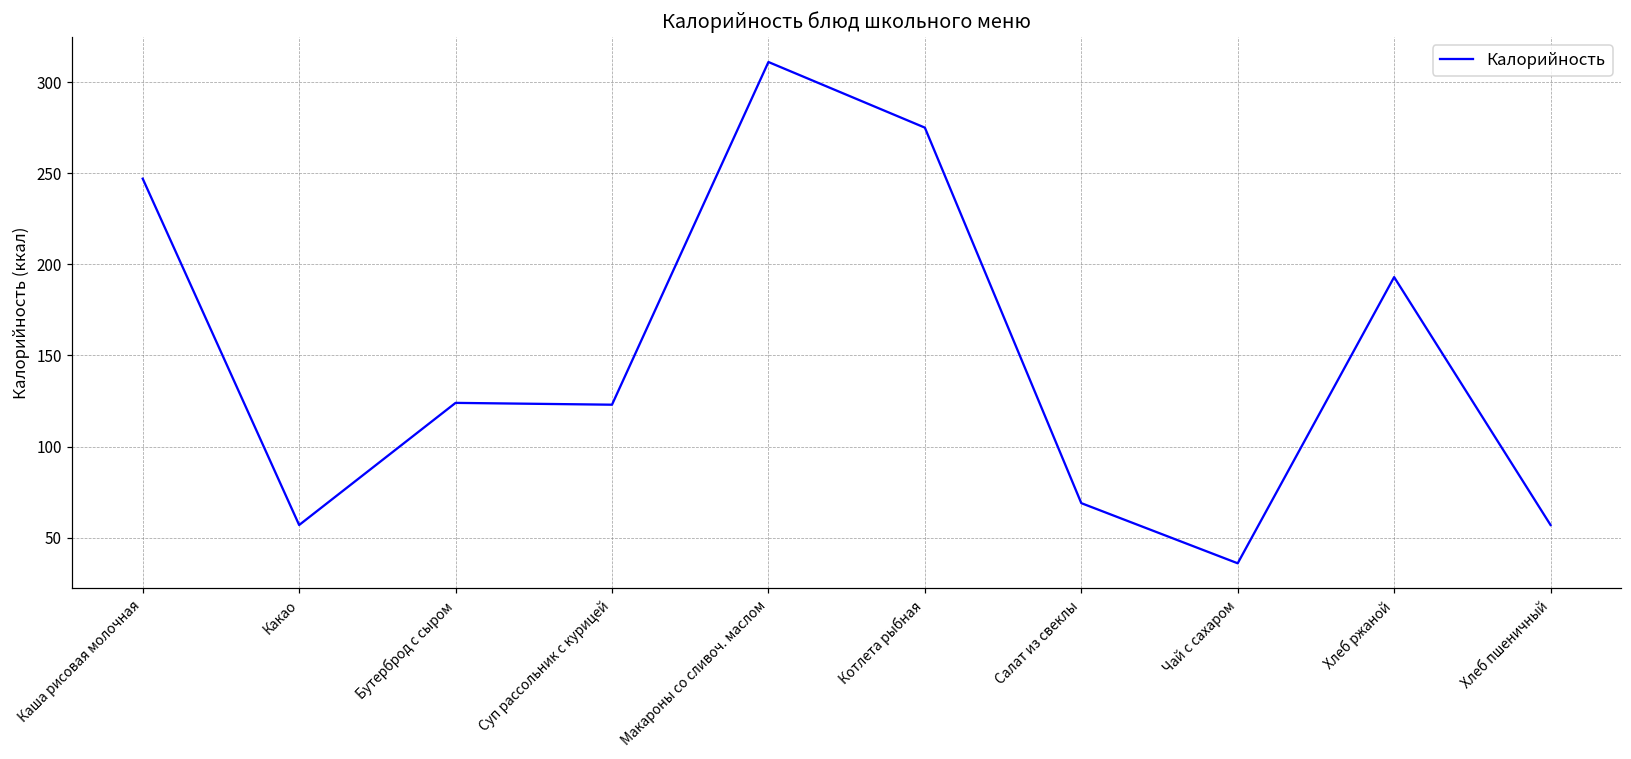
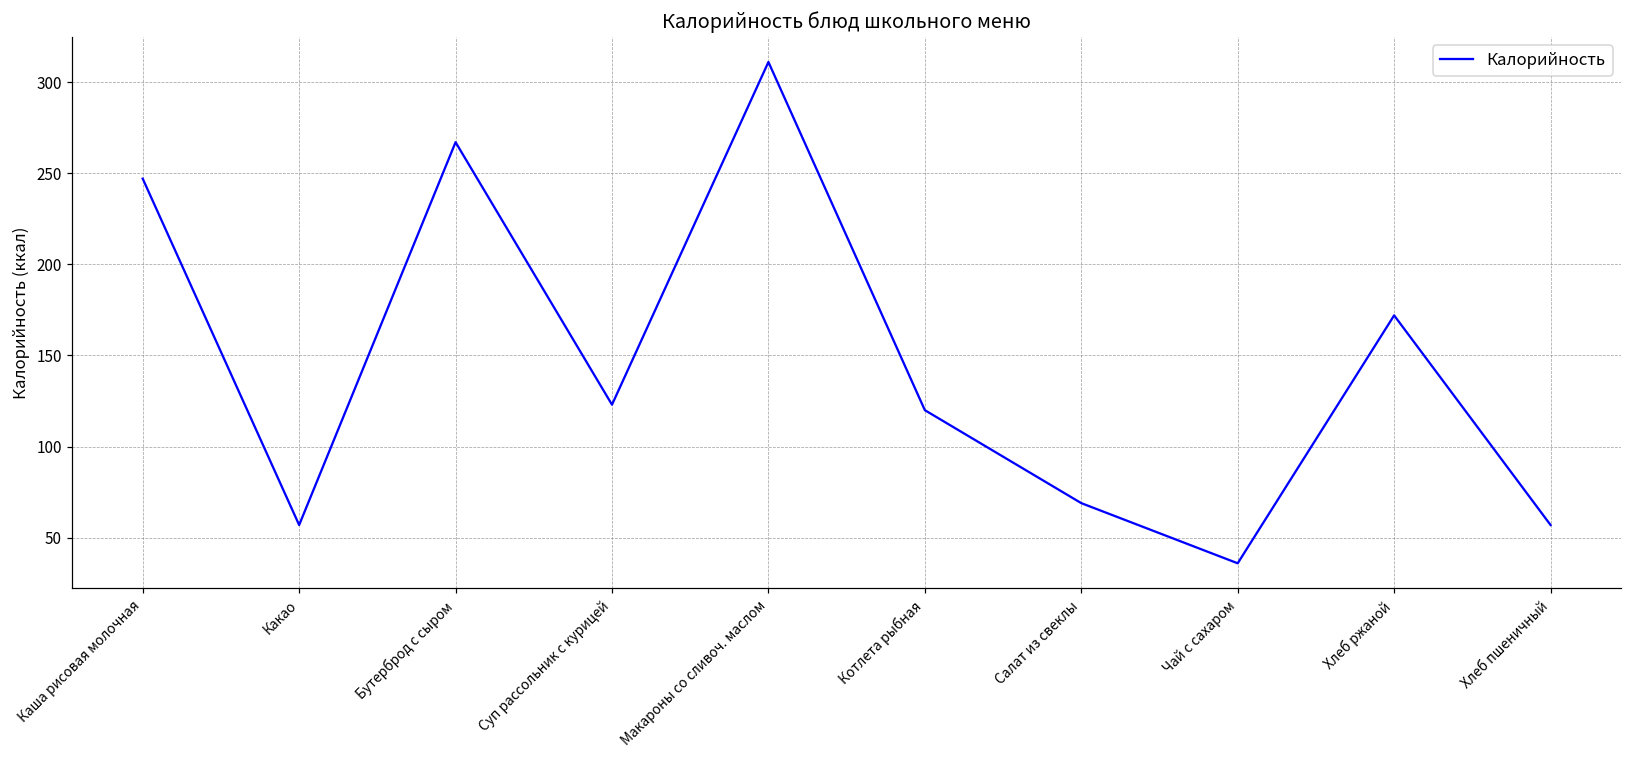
Бутерброд с сыром: 124 -> 267
Котлета рыбная: 275 -> 120
Хлеб ржаной: 193 -> 172
